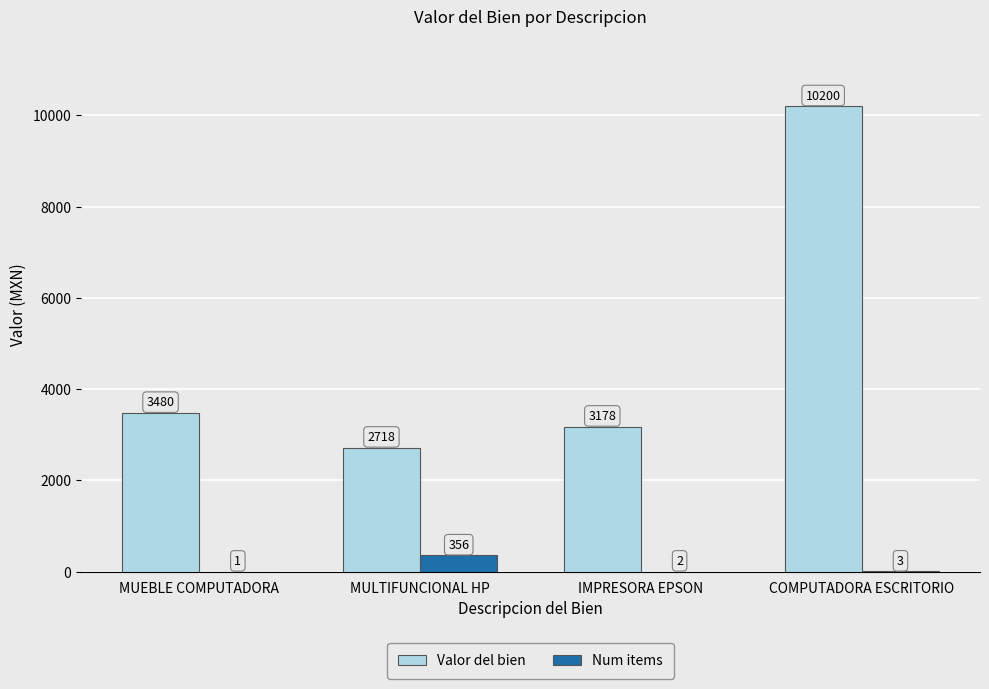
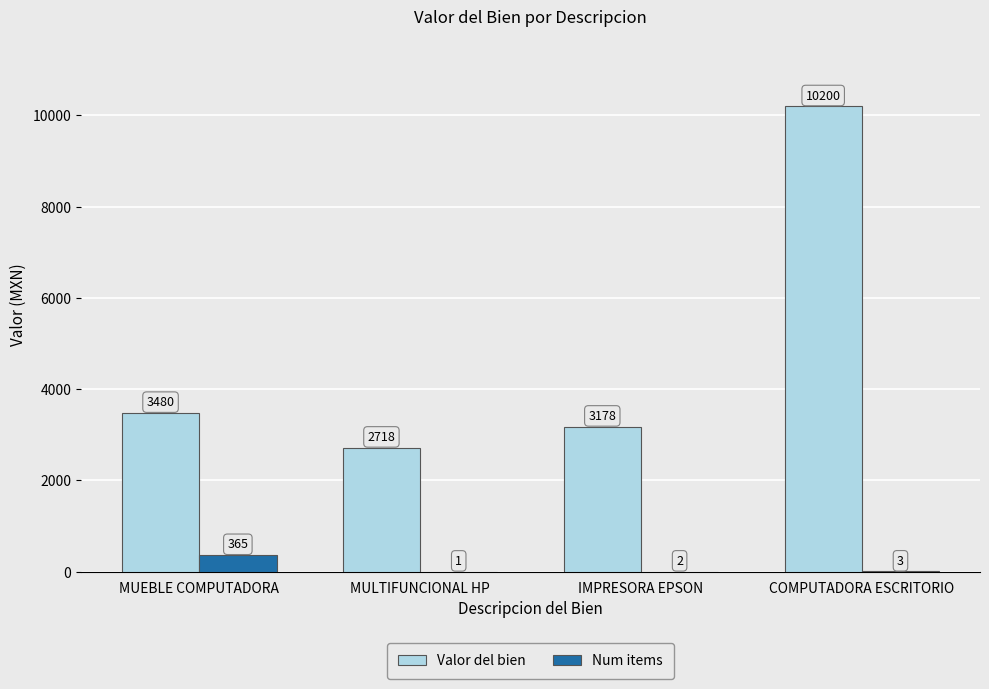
Num items, MUEBLE COMPUTADORA: 1 -> 365
Num items, MULTIFUNCIONAL HP: 356 -> 1
